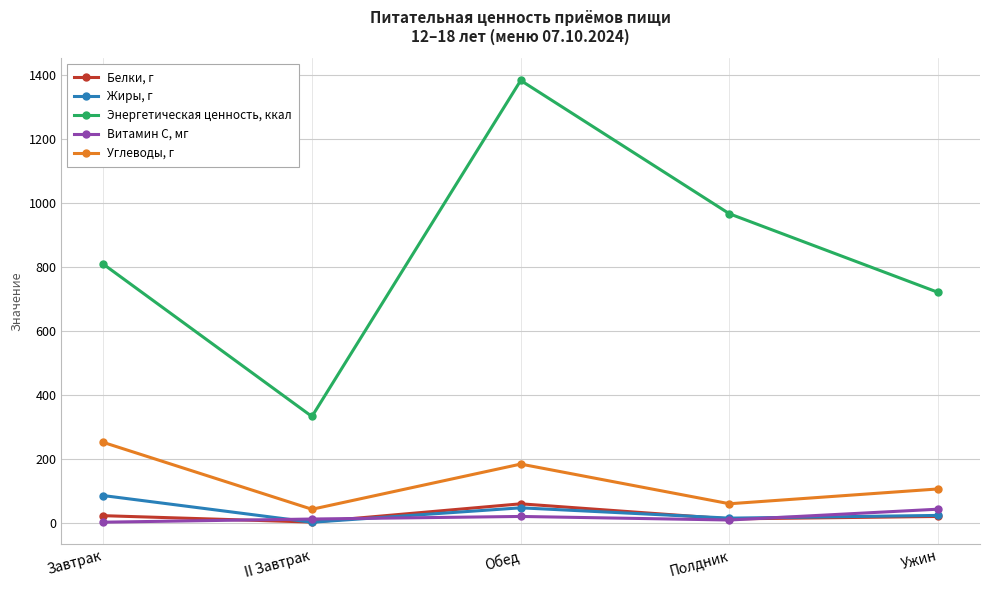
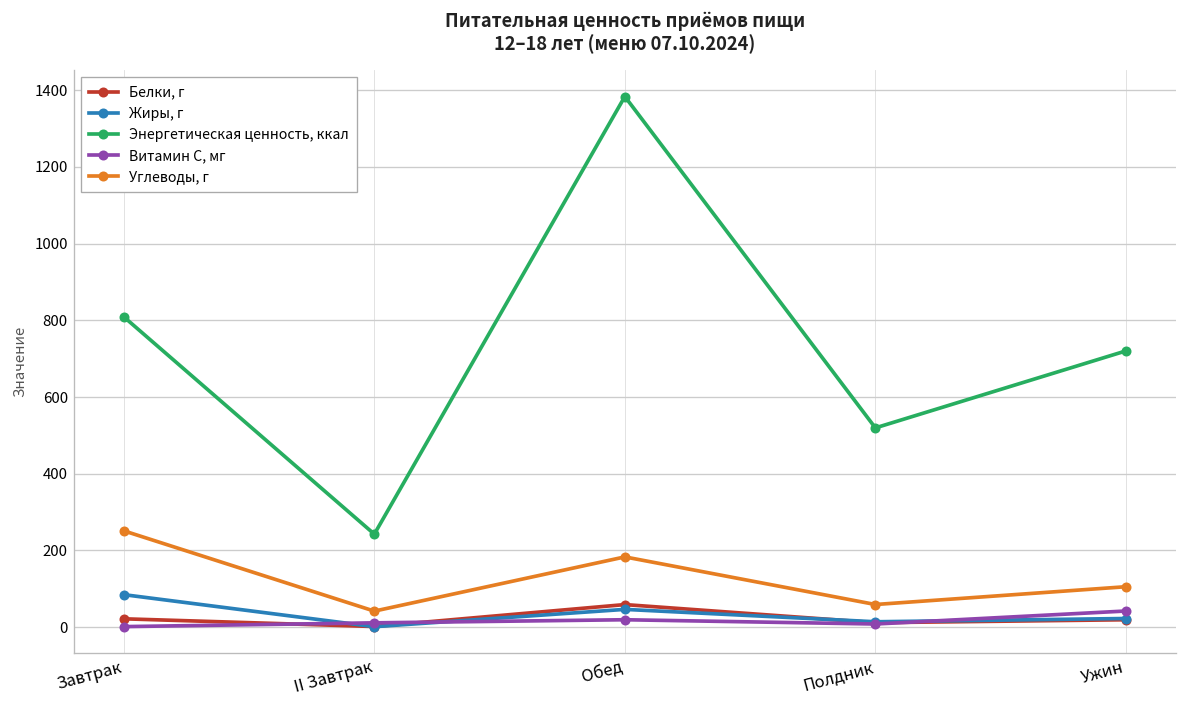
Энергетическая ценность, ккал, II Завтрак: 330 -> 240
Энергетическая ценность, ккал, Полдник: 970 -> 520
